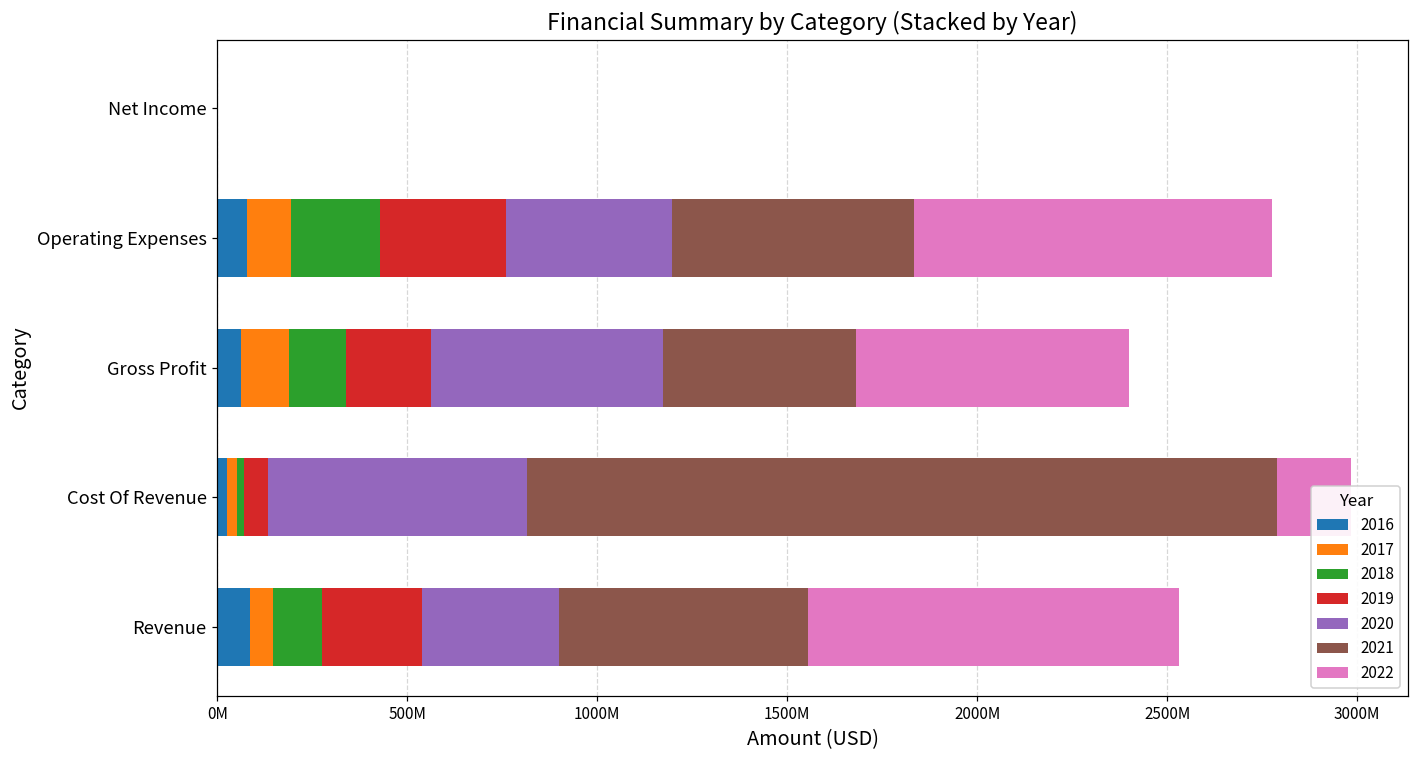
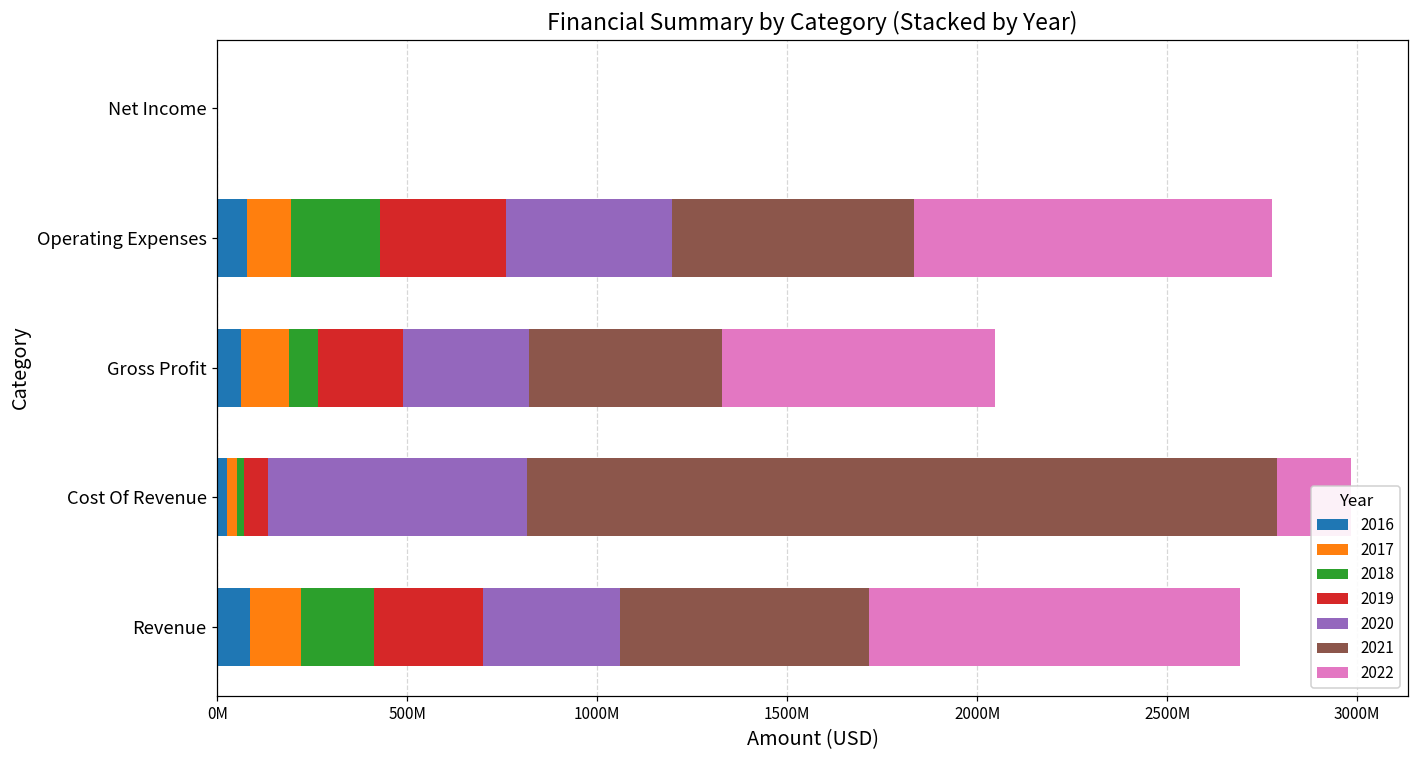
2018, Gross Profit: 150000000 -> 80000000
2020, Gross Profit: 610000000 -> 330000000
2017, Revenue: 60000000 -> 130000000
2018, Revenue: 130000000 -> 190000000
2019, Revenue: 260000000 -> 290000000
